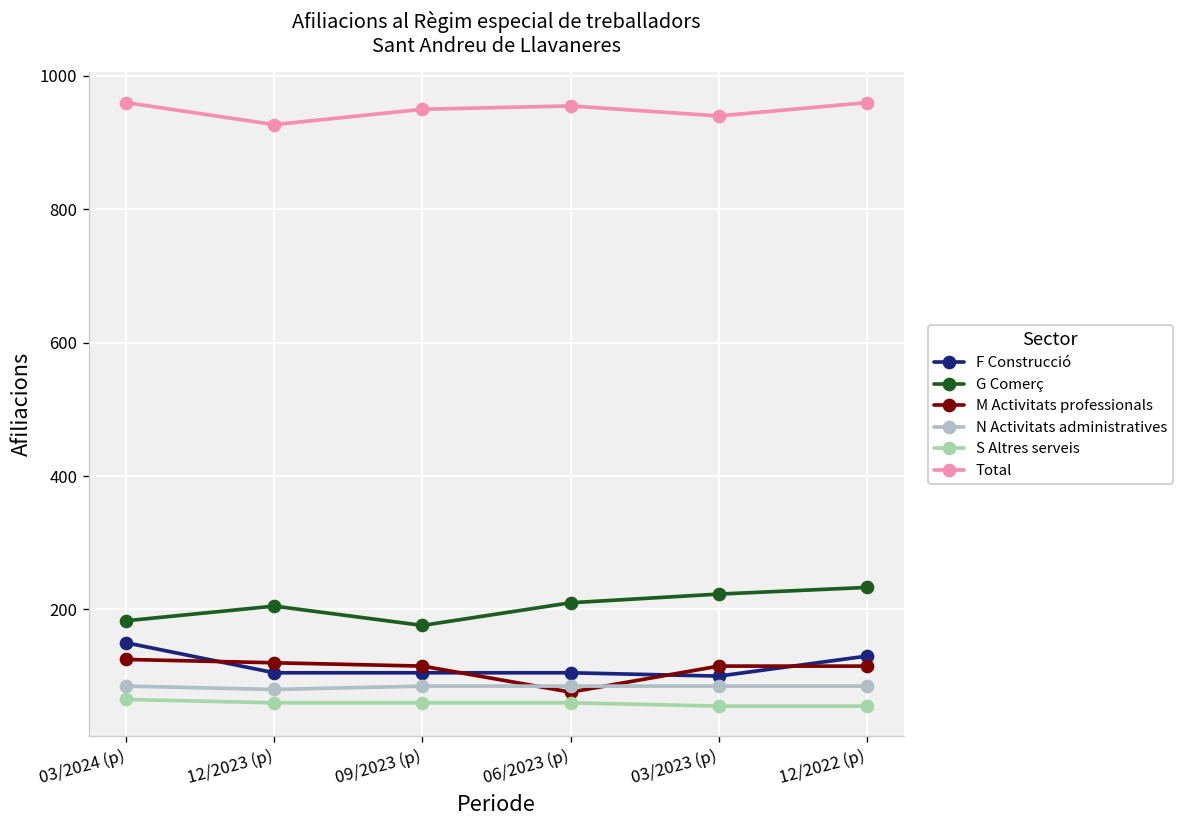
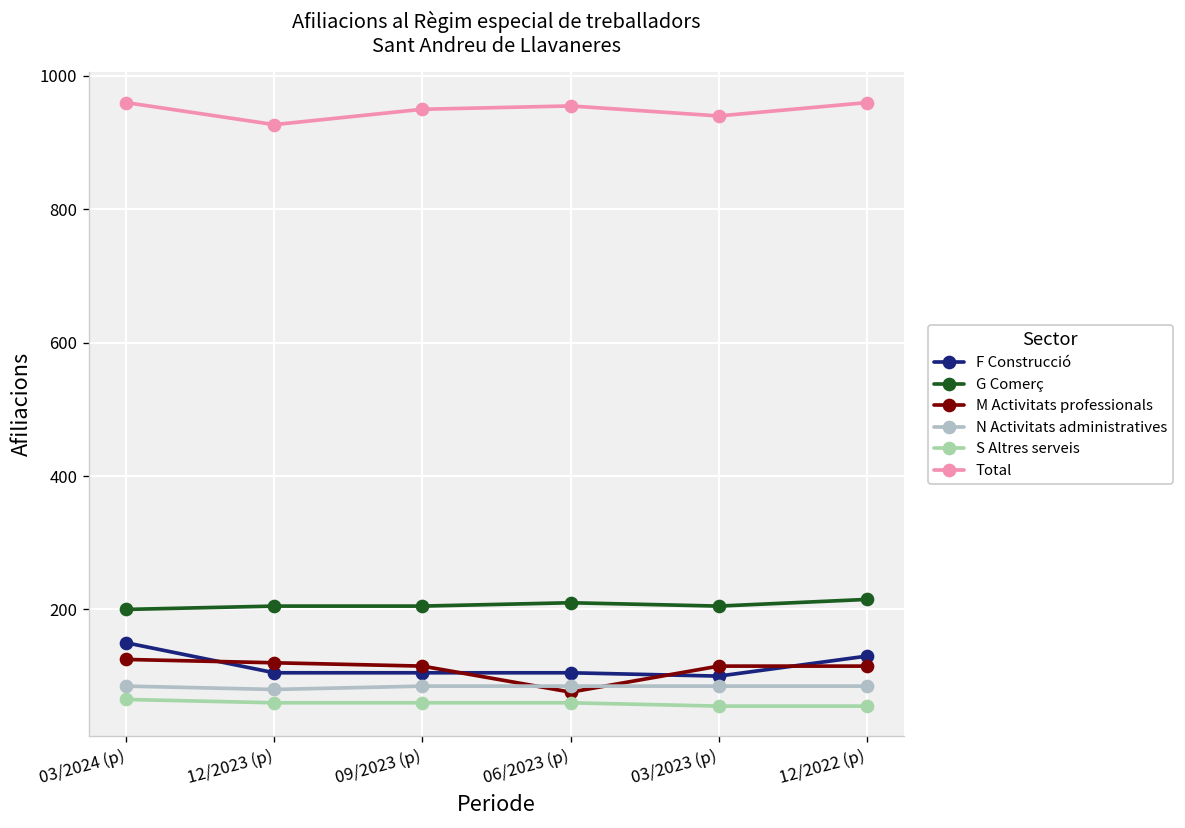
G Comerç, 03/2024 (p): 180 -> 200
G Comerç, 09/2023 (p): 180 -> 210
G Comerç, 03/2023 (p): 220 -> 210
G Comerç, 12/2022 (p): 230 -> 220
